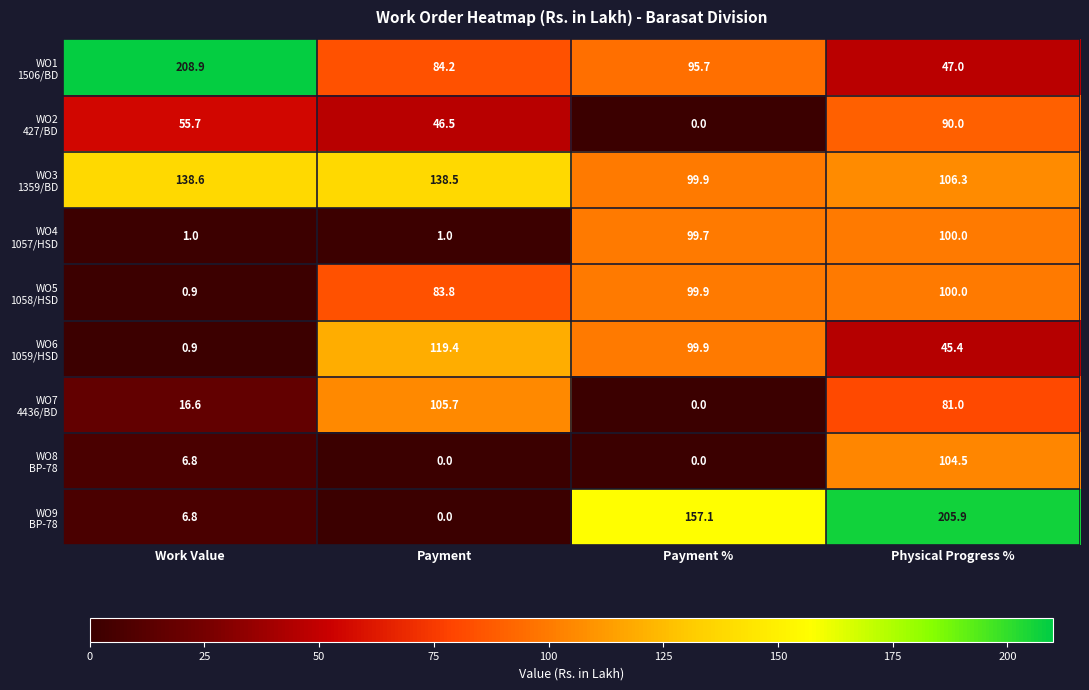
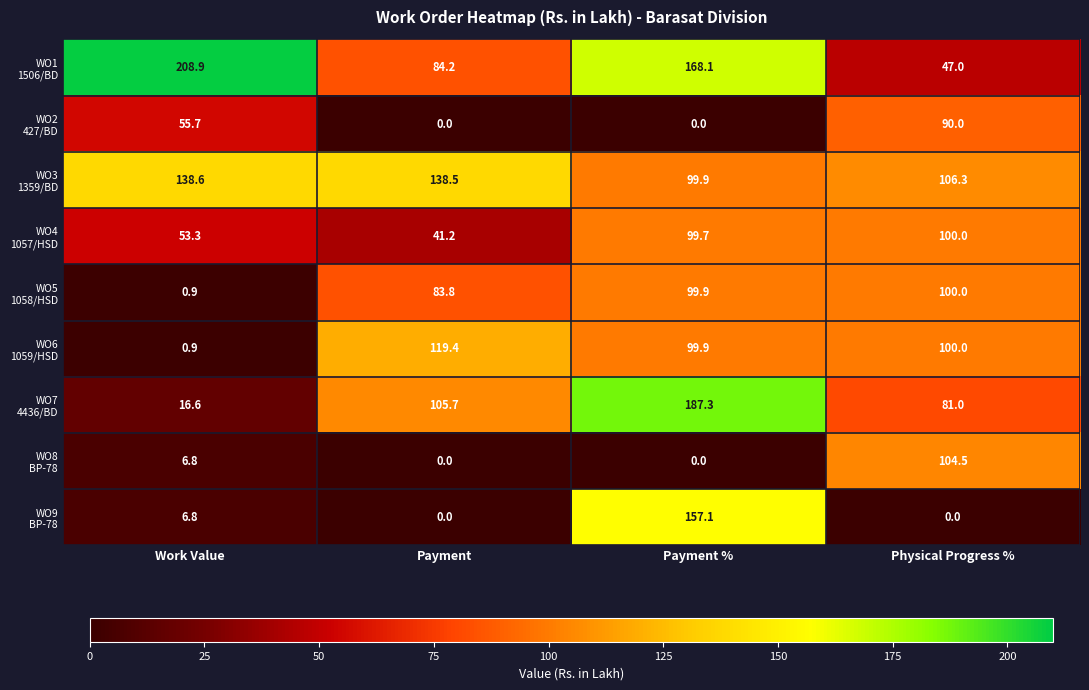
WO1 1506/BD, Payment %: 95.7 -> 168.1
WO2 427/BD, Payment: 46.5 -> 0.0
WO4 1057/HSD, Work Value: 1.0 -> 53.3
WO4 1057/HSD, Payment: 1.0 -> 41.2
WO6 1059/HSD, Physical Progress %: 45.4 -> 100.0
WO7 4436/BD, Payment %: 0.0 -> 187.3
WO9 BP-78, Physical Progress %: 205.9 -> 0.0
